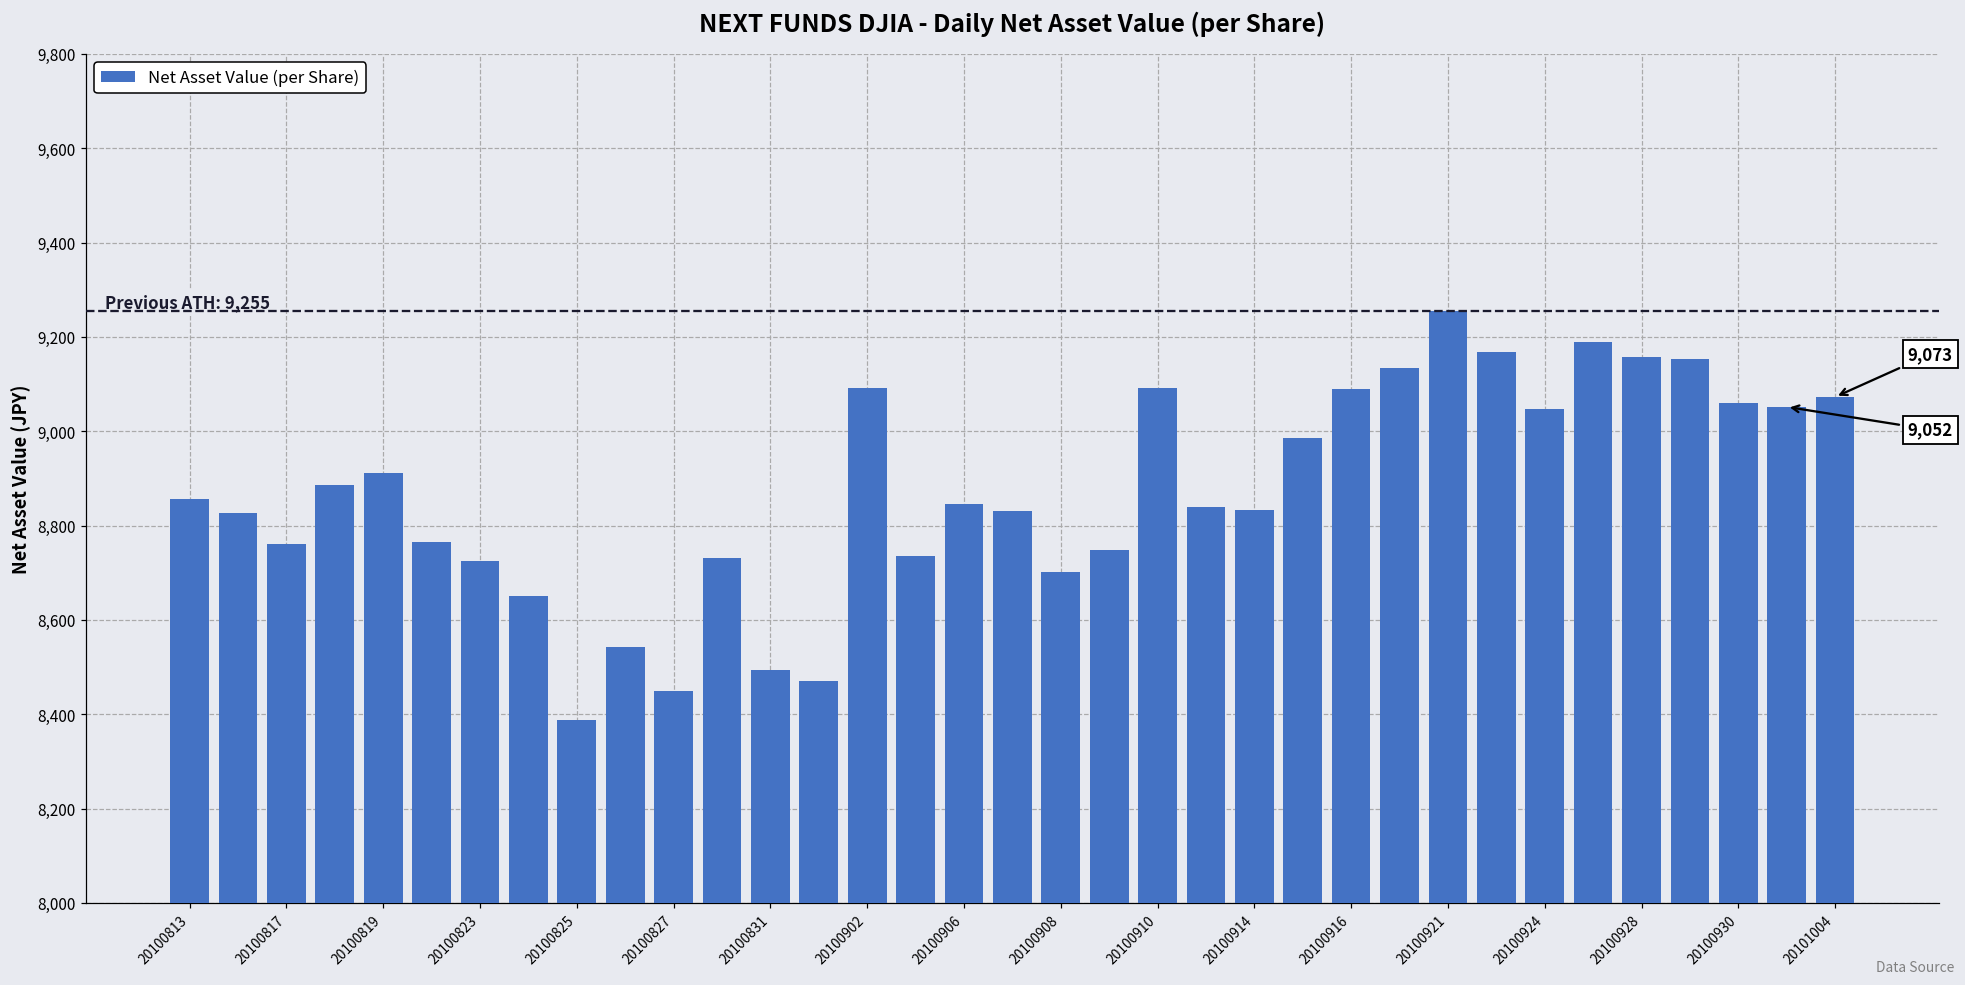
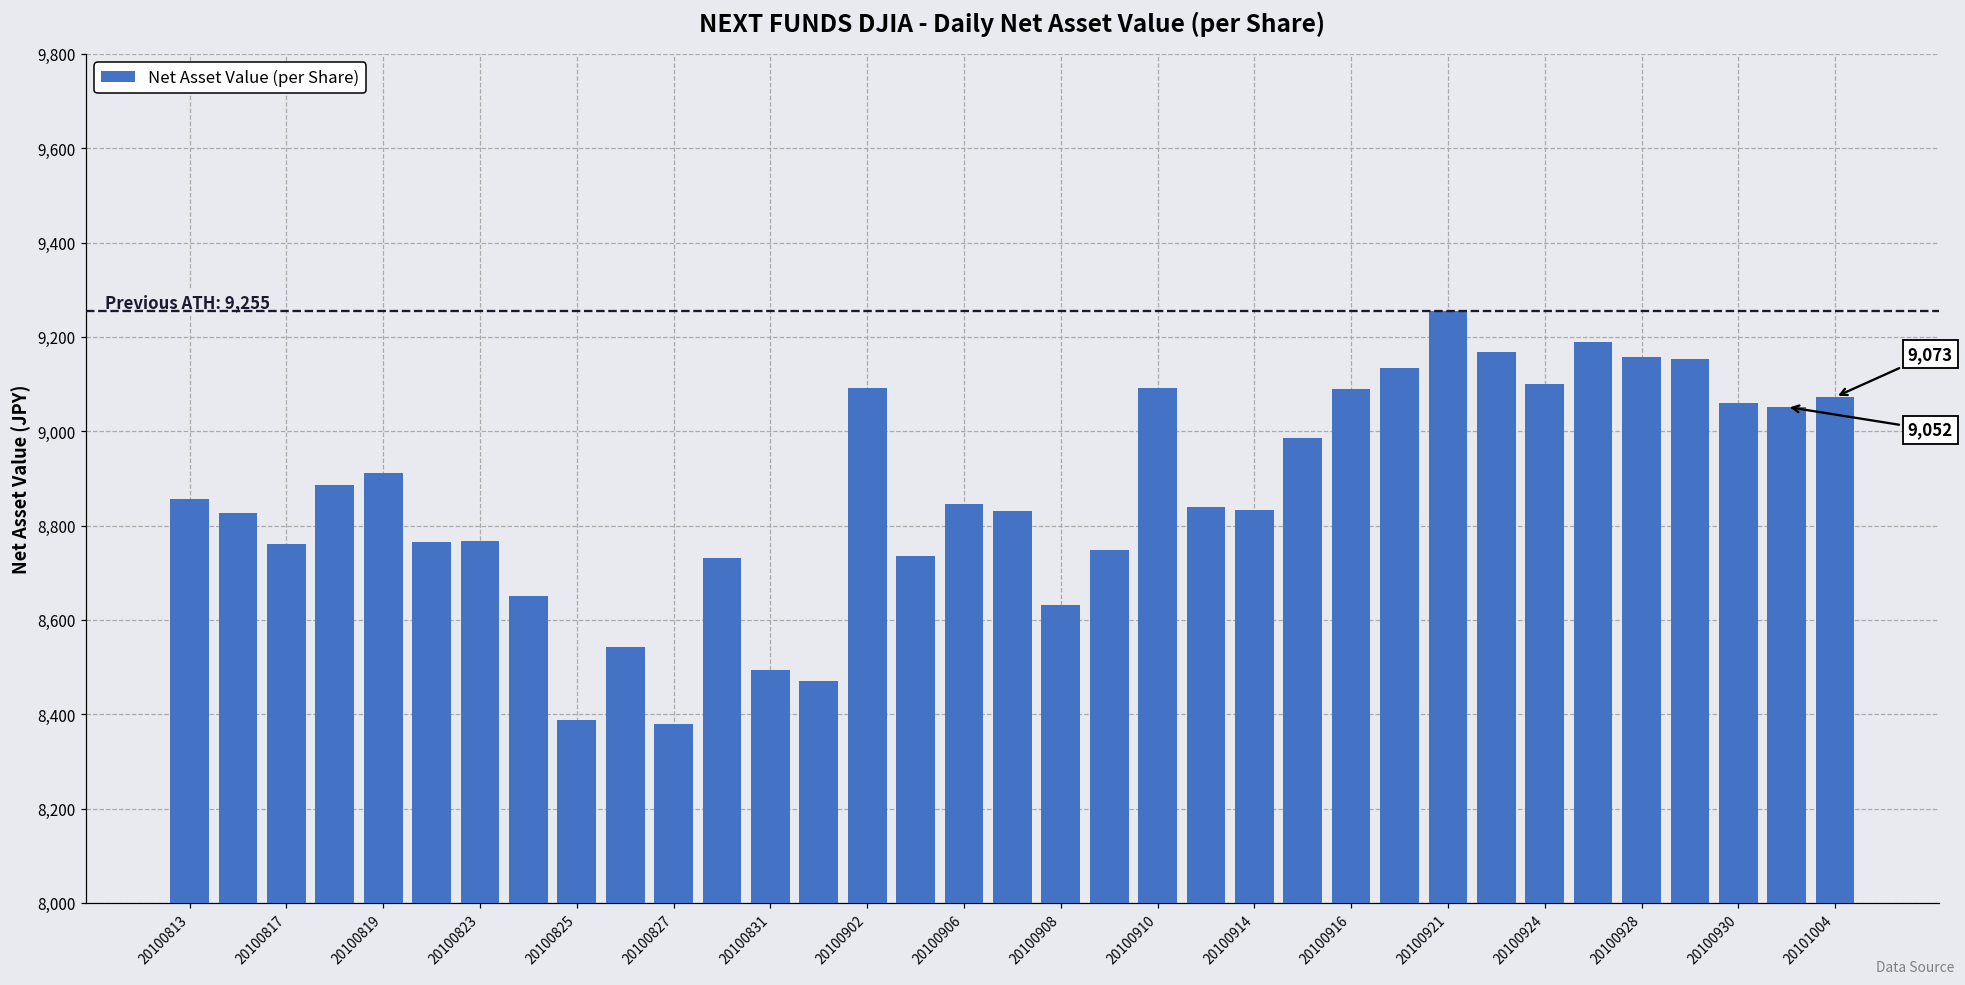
20100823: 8,730 -> 8,770
20100827: 8,450 -> 8,380
20100908: 8,700 -> 8,630
20100924: 9,050 -> 9,100
